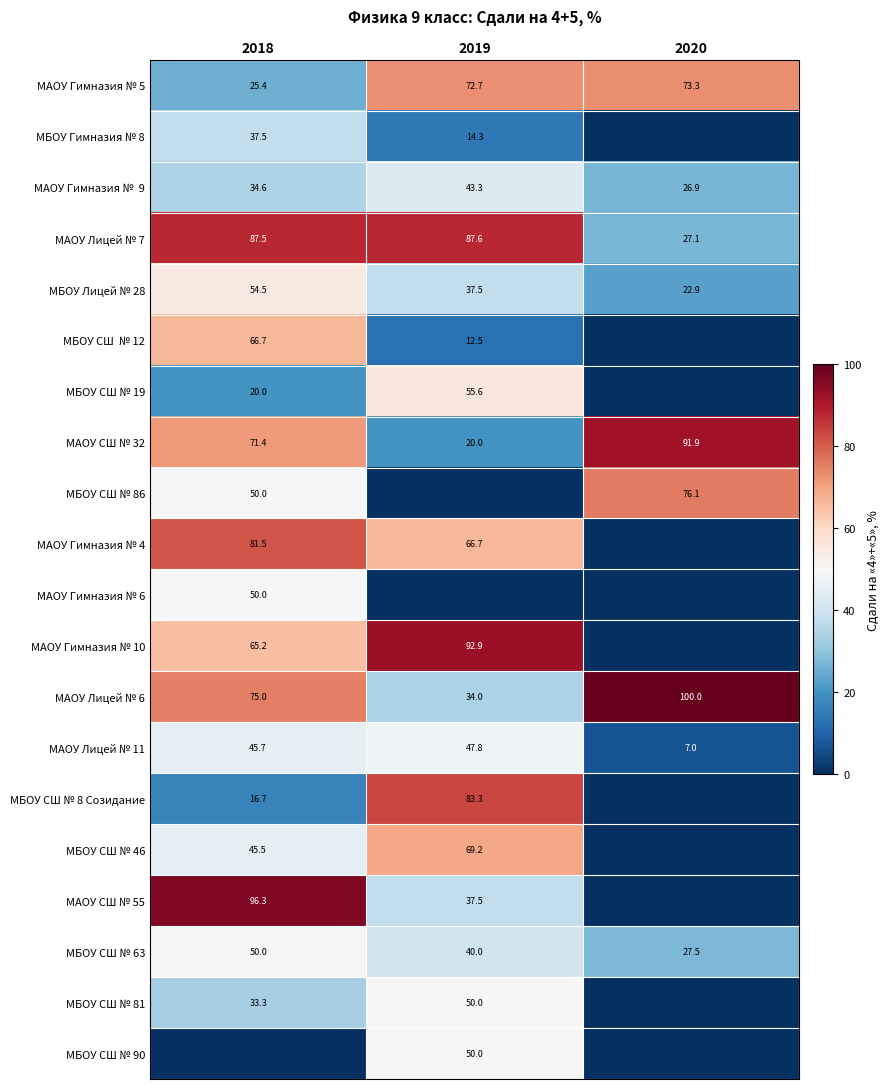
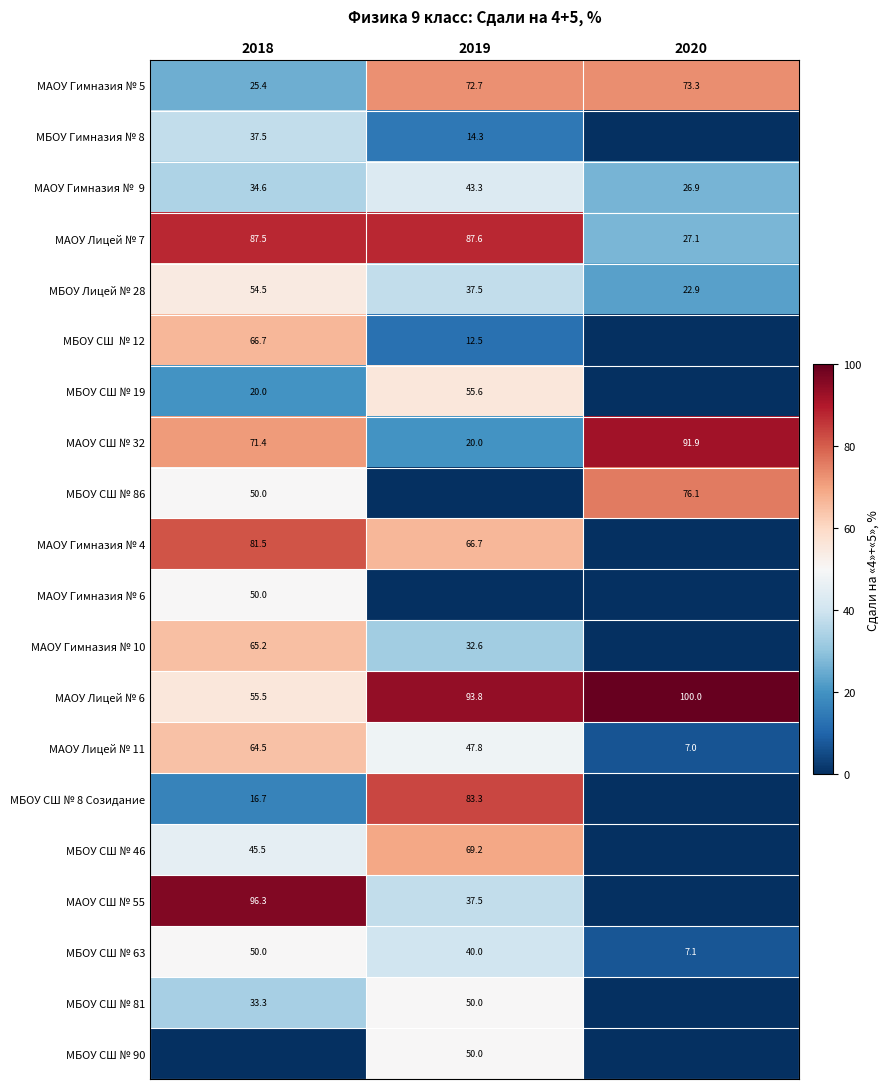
МАОУ Гимназия № 10, 2019: 92.9 -> 32.6
МАОУ Лицей № 6, 2018: 75.0 -> 55.5
МАОУ Лицей № 6, 2019: 34.0 -> 93.8
МАОУ Лицей № 11, 2018: 45.7 -> 64.5
МБОУ СШ № 63, 2020: 27.5 -> 7.1
